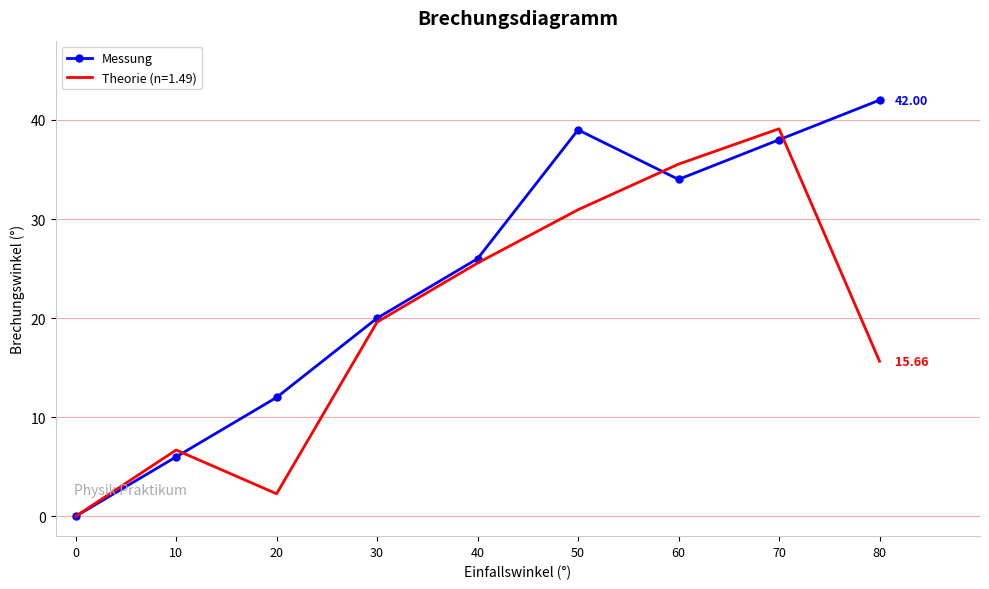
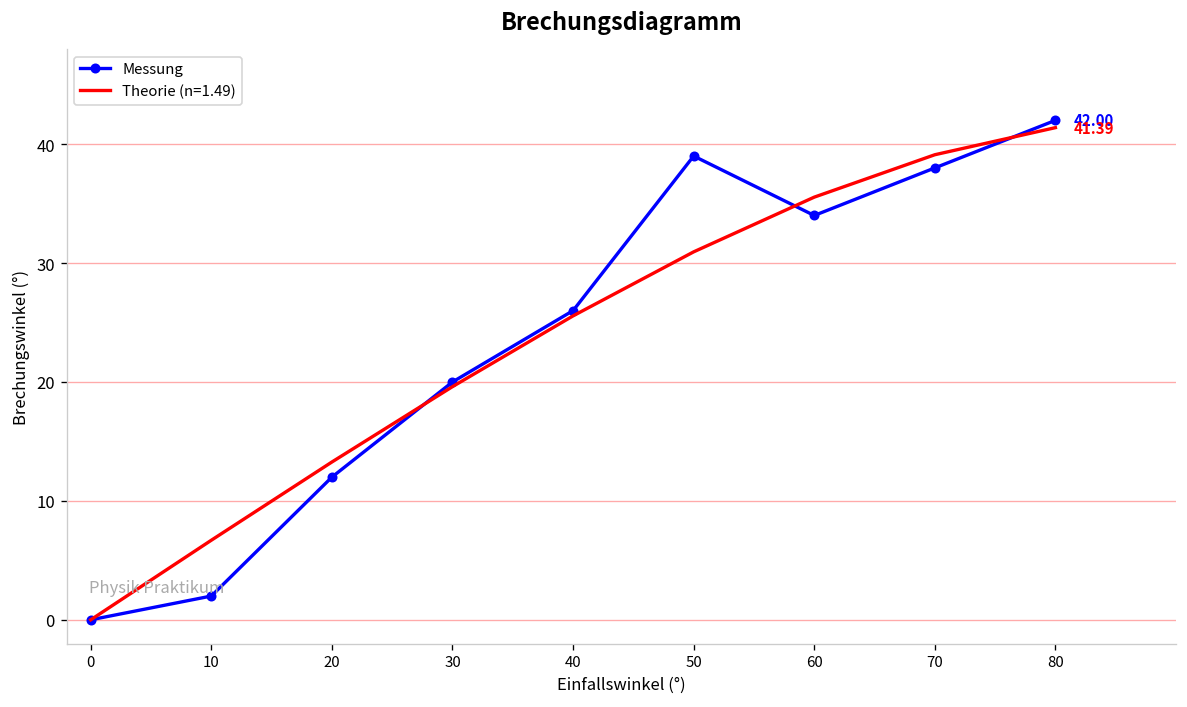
Messung, 10: 6 -> 2
Theorie (n=1.49), 20: 2 -> 13
Theorie (n=1.49), 80: 15.66 -> 41.39
